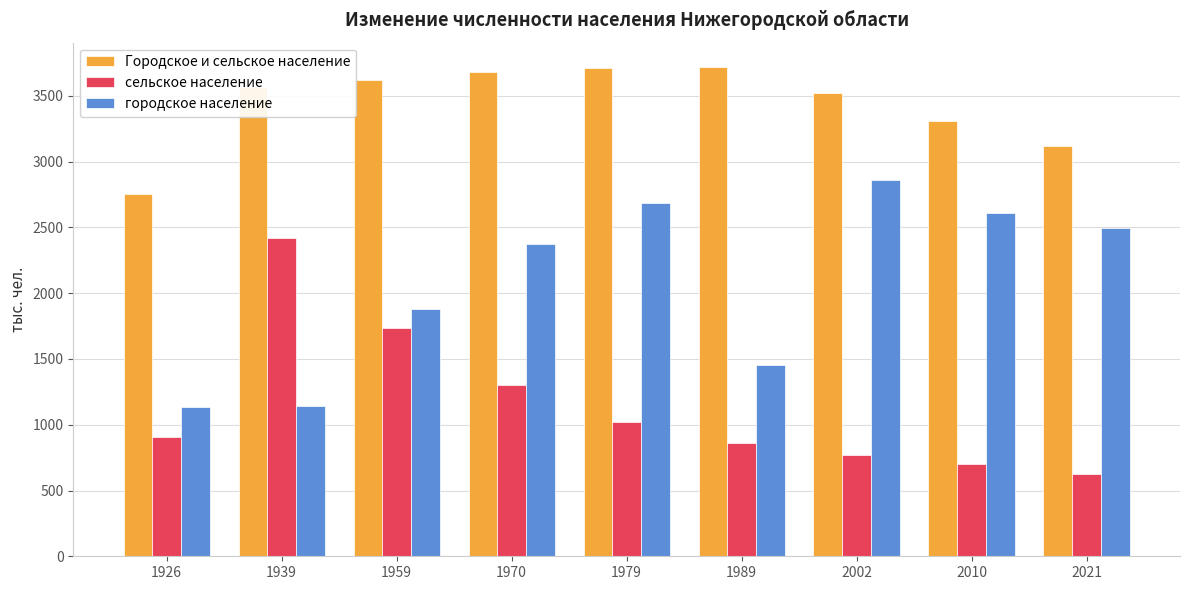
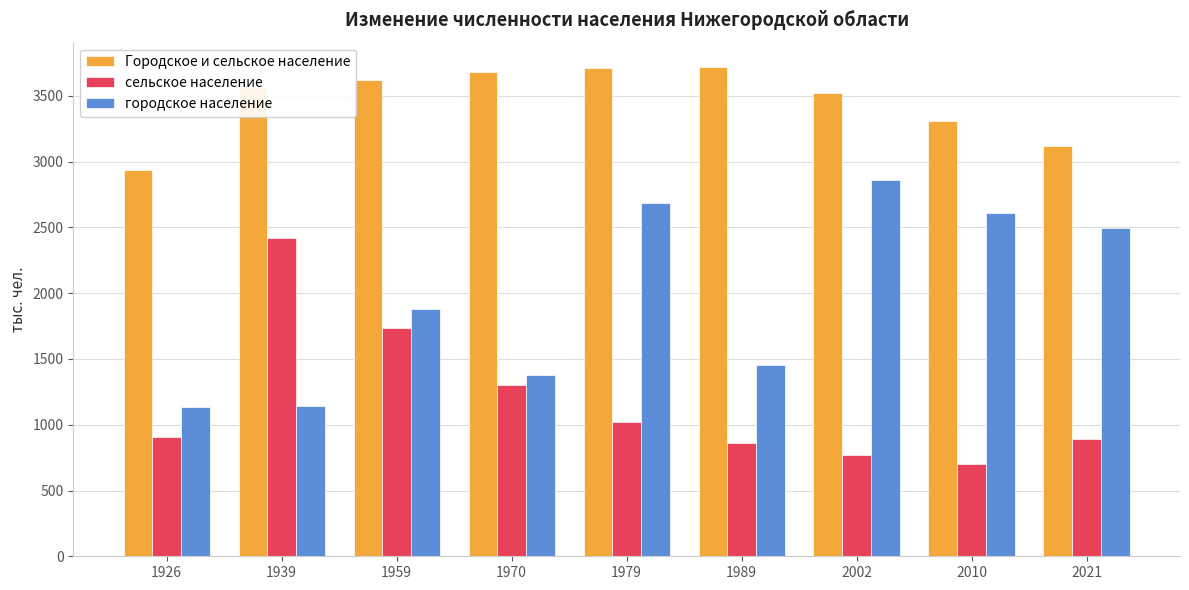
Городское и сельское население, 1926: 2750 -> 2940
городское население, 1970: 2380 -> 1380
сельское население, 2021: 630 -> 890
